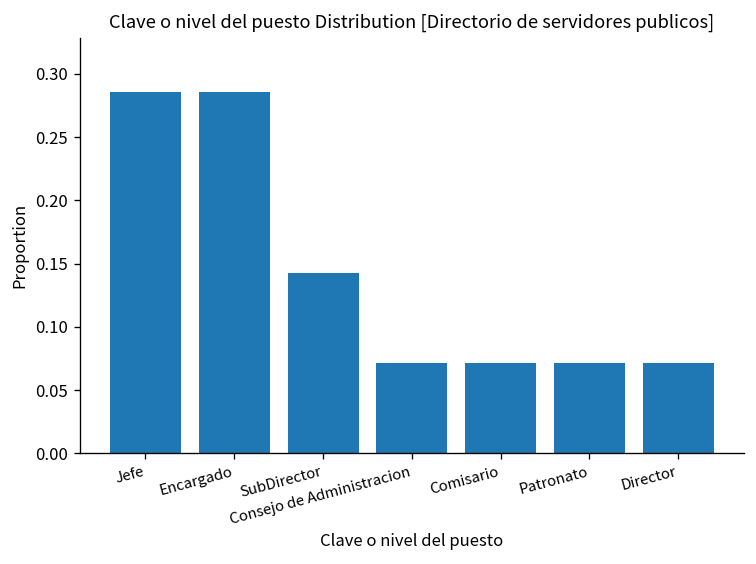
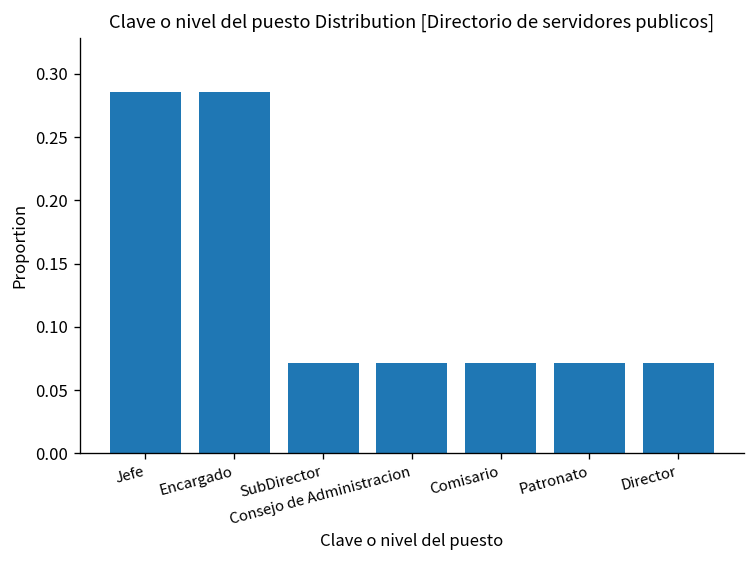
SubDirector: 0.143 -> 0.071
